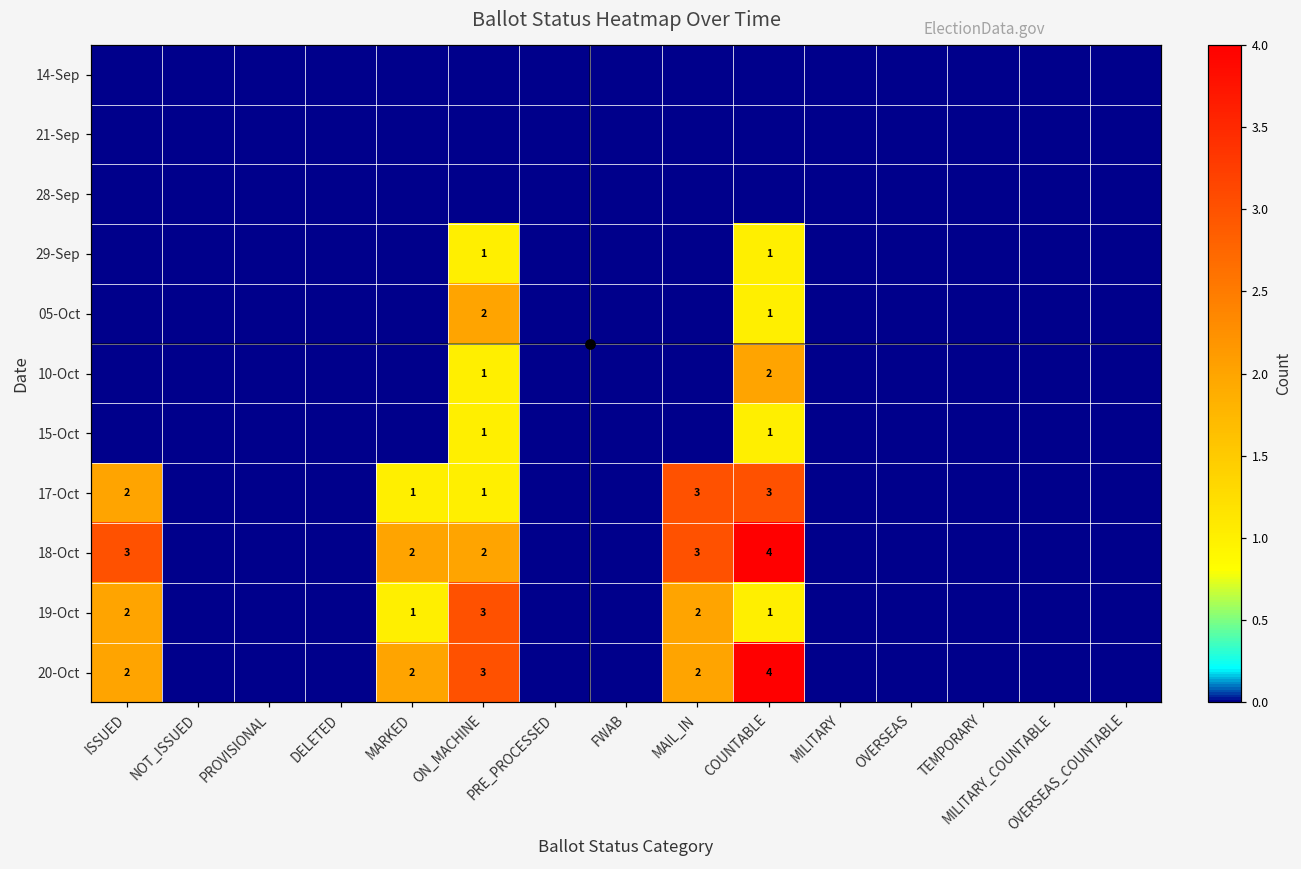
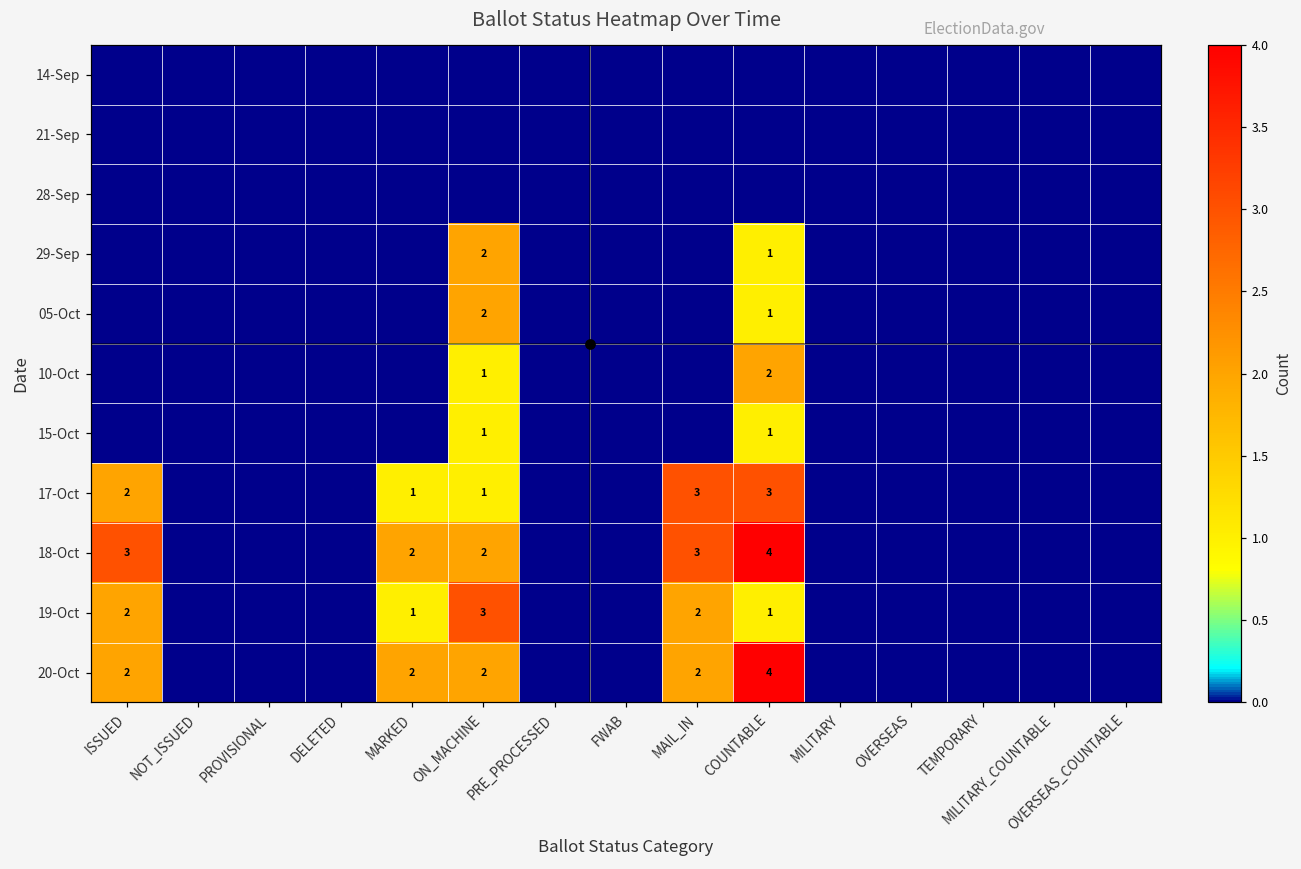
29-Sep, ON_MACHINE: 1 -> 2
20-Oct, ON_MACHINE: 3 -> 2
